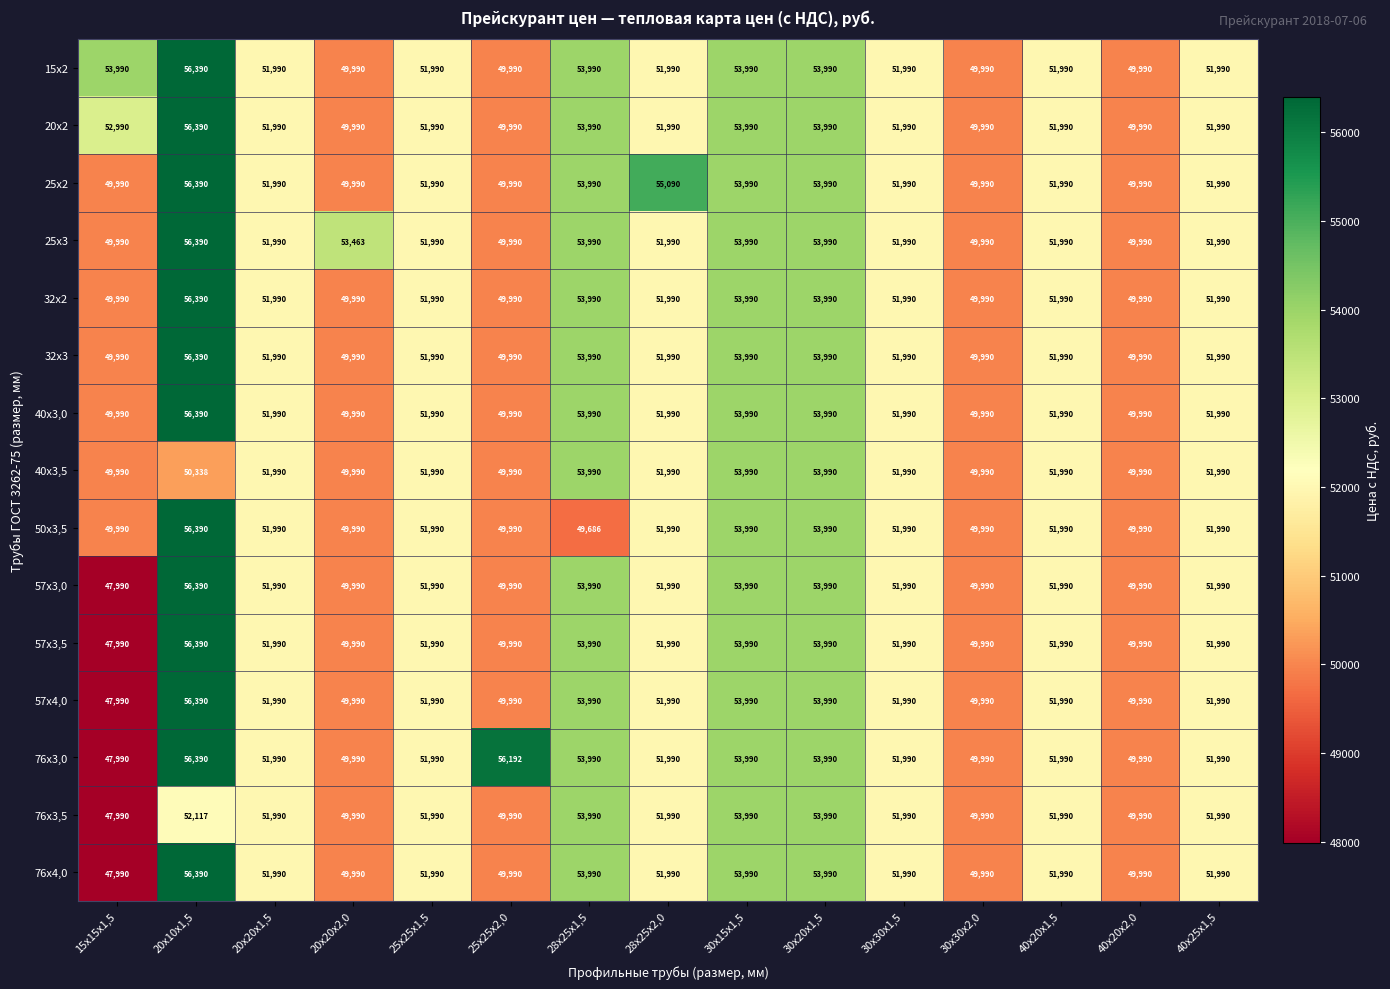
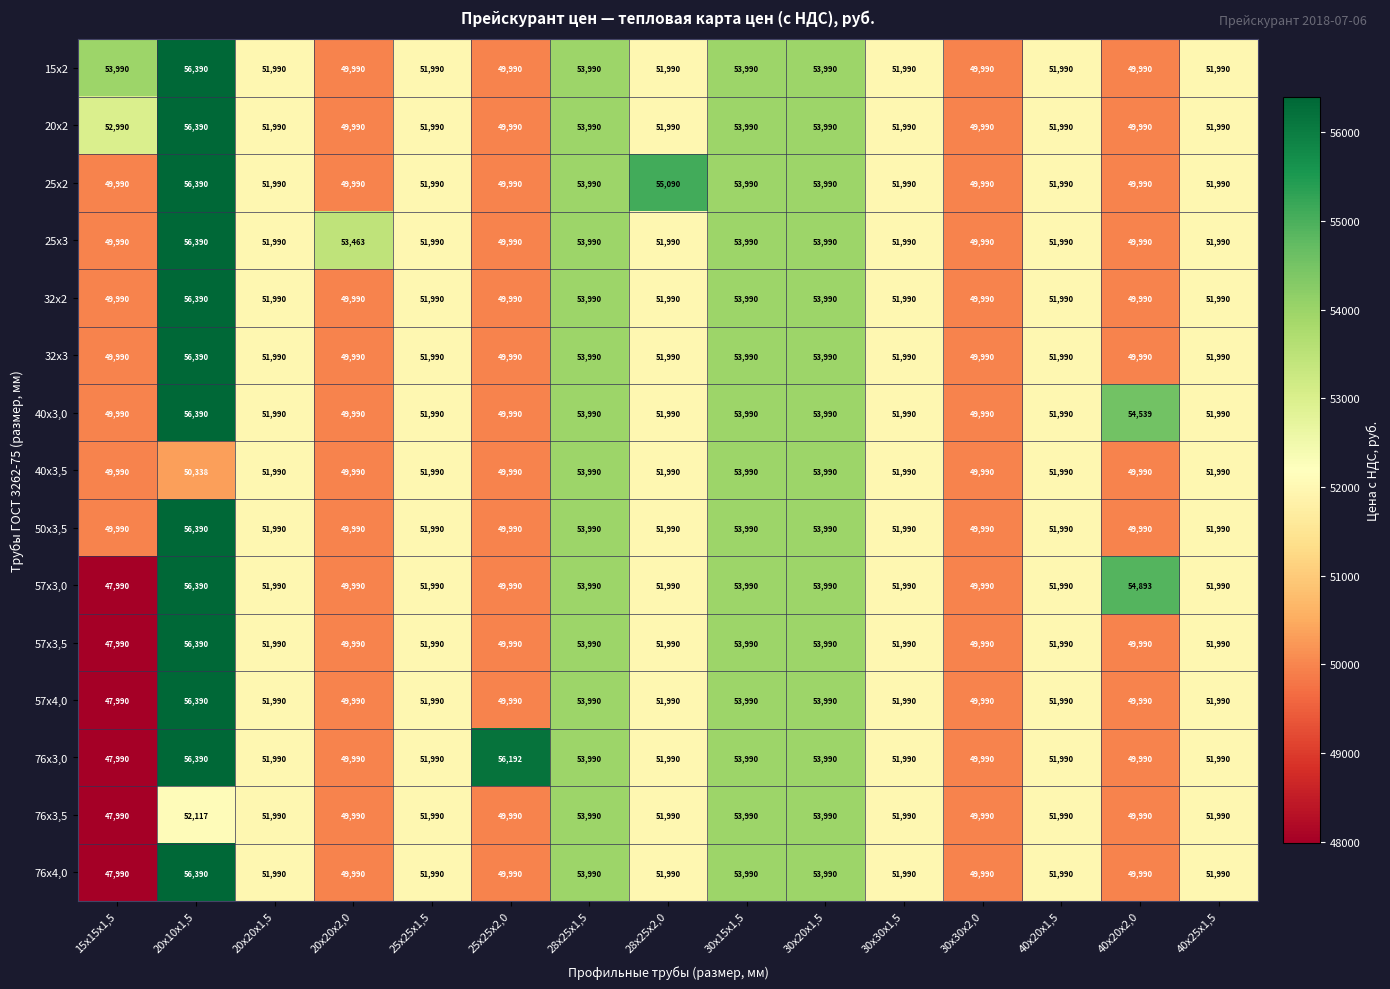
40х3,0, 40х20х2,0: 49,990 -> 54,539
50х3,5, 28х25х1,5: 49,686 -> 53,990
57х3,0, 40х20х2,0: 49,990 -> 54,893
